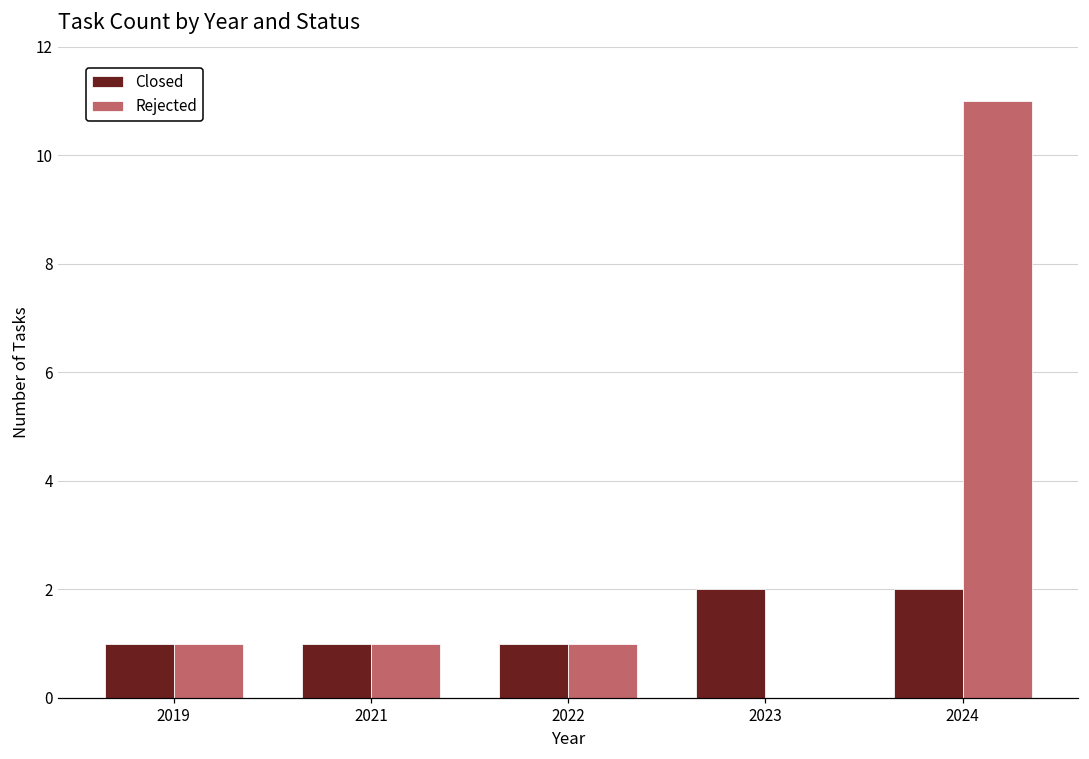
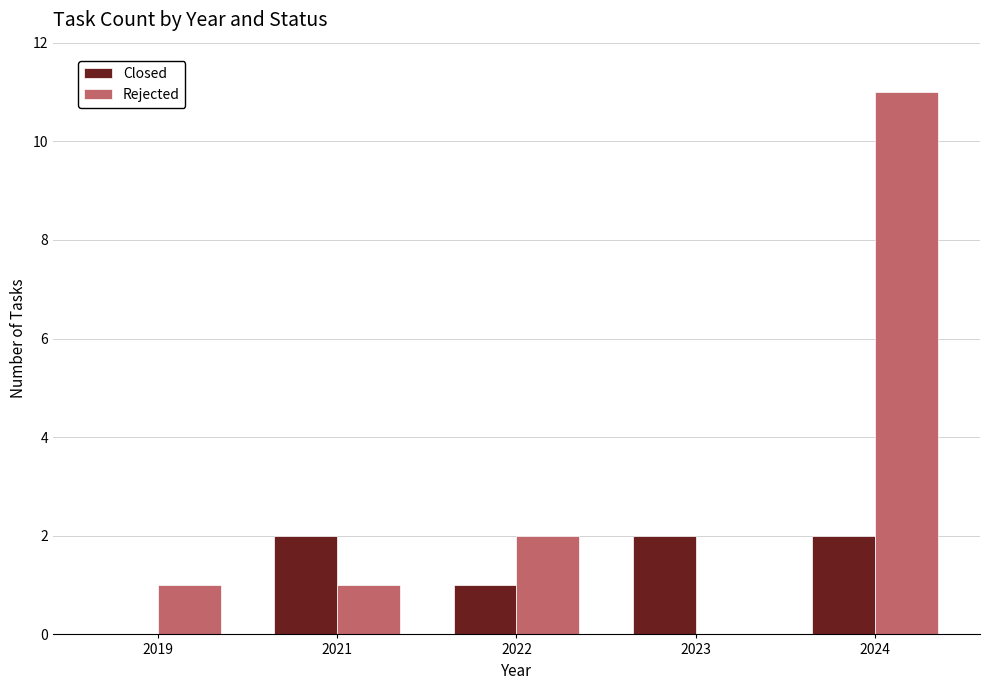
Closed, 2019: 1 -> 0
Closed, 2021: 1 -> 2
Rejected, 2022: 1 -> 2
